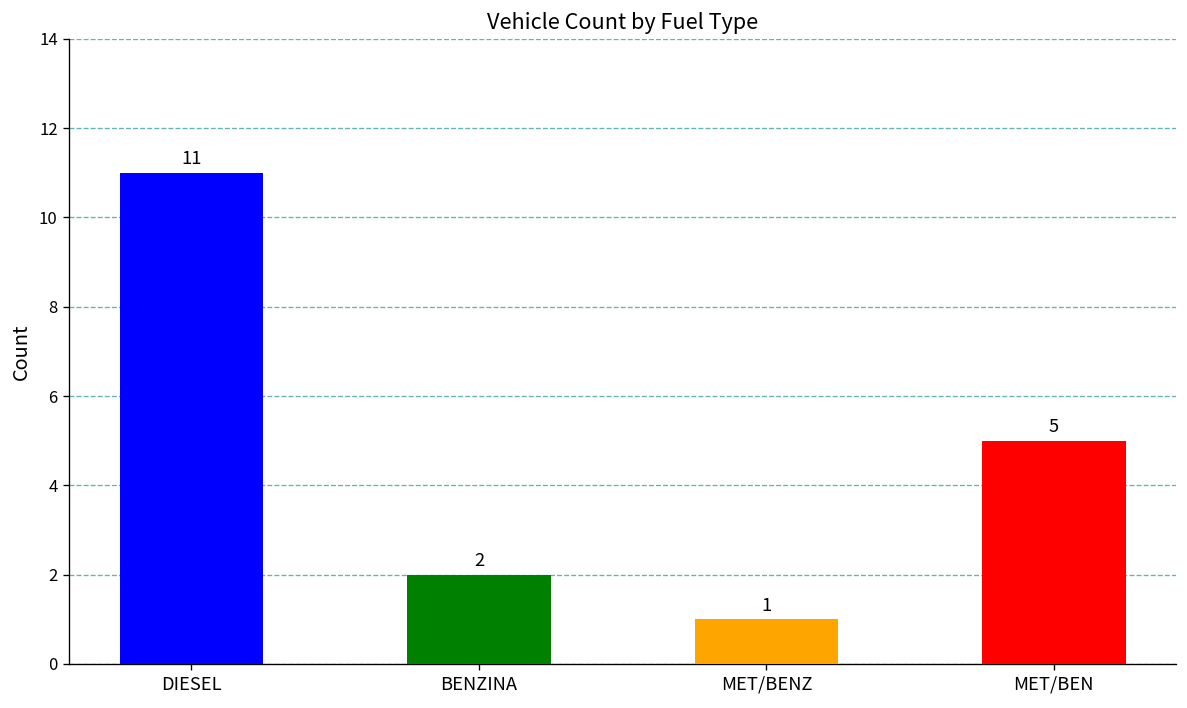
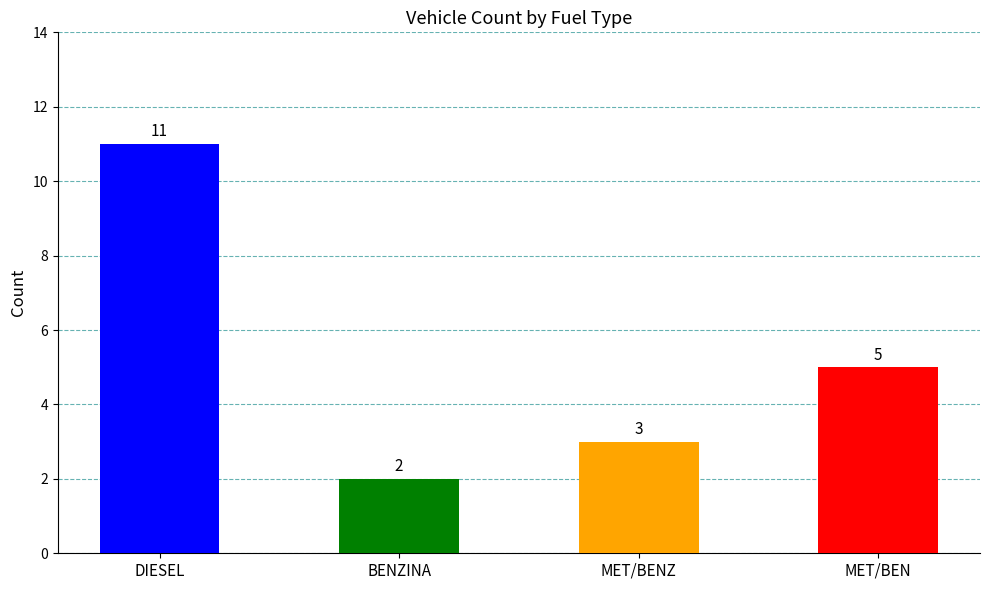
MET/BENZ: 1 -> 3
